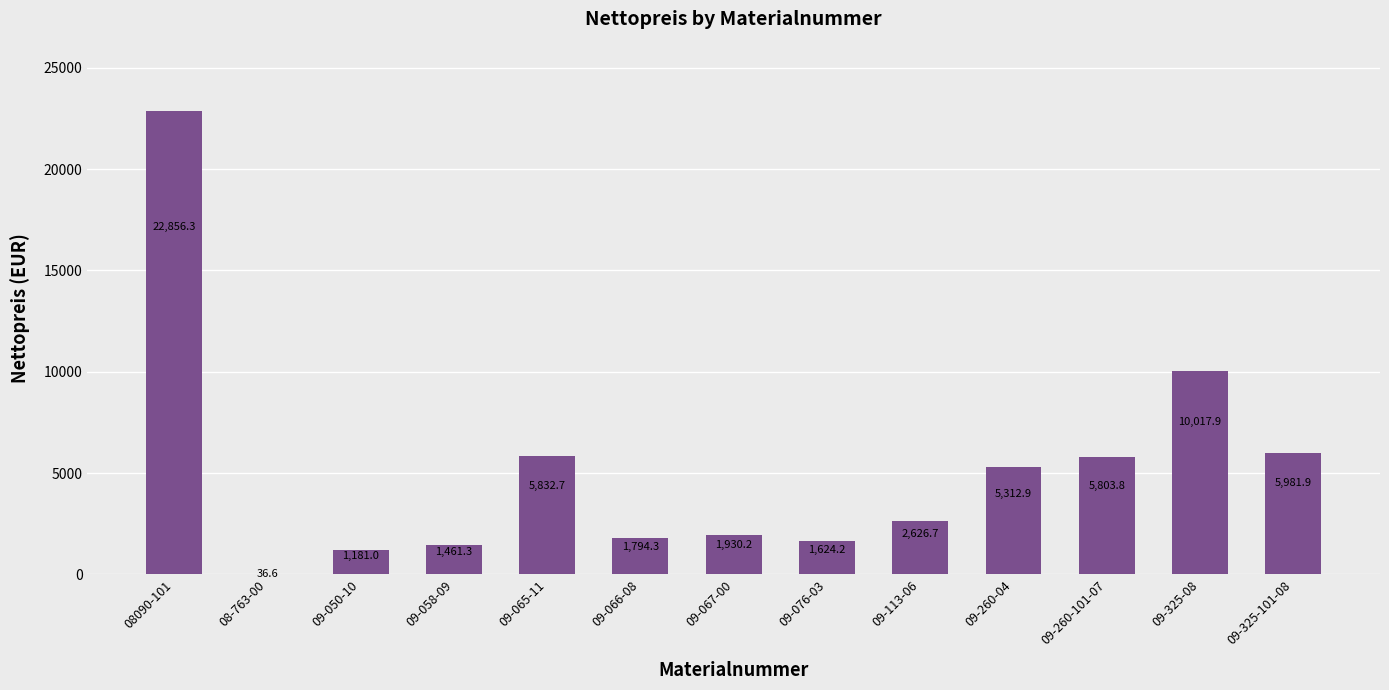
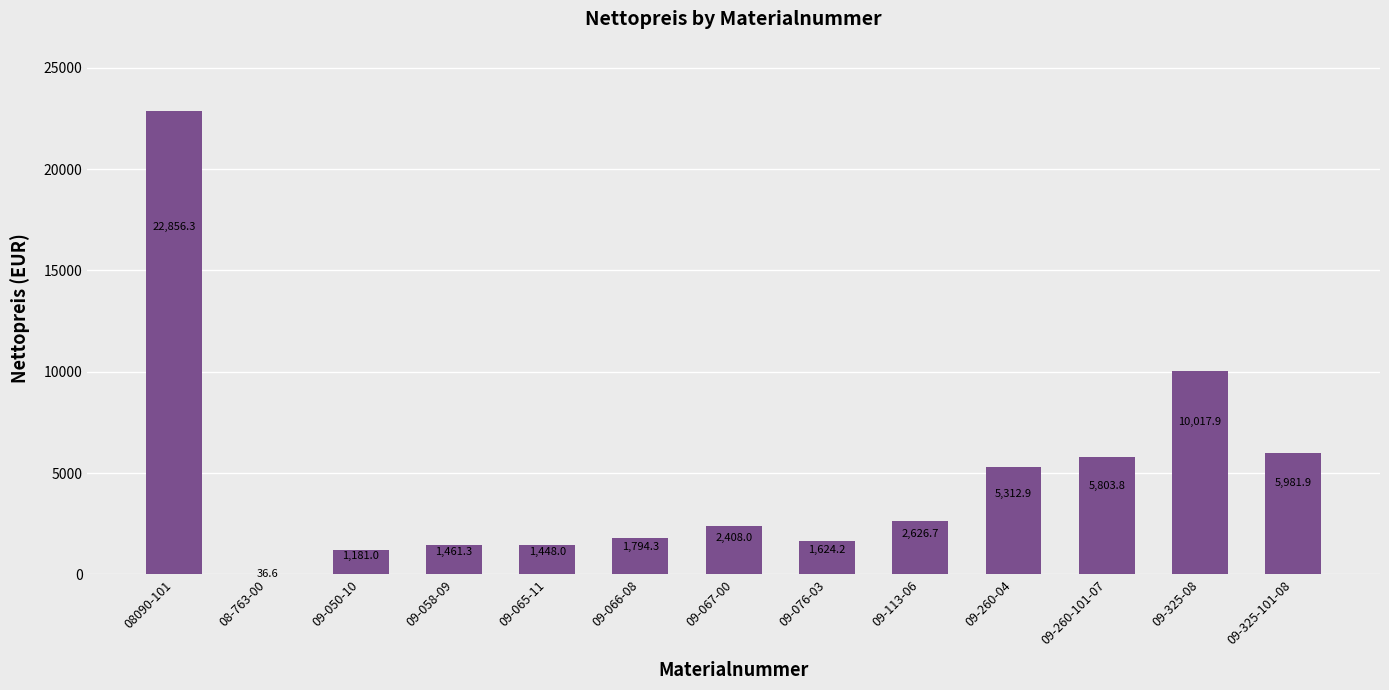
09-065-11: 5,832.7 -> 1,448.0
09-067-00: 1,930.2 -> 2,408.0
